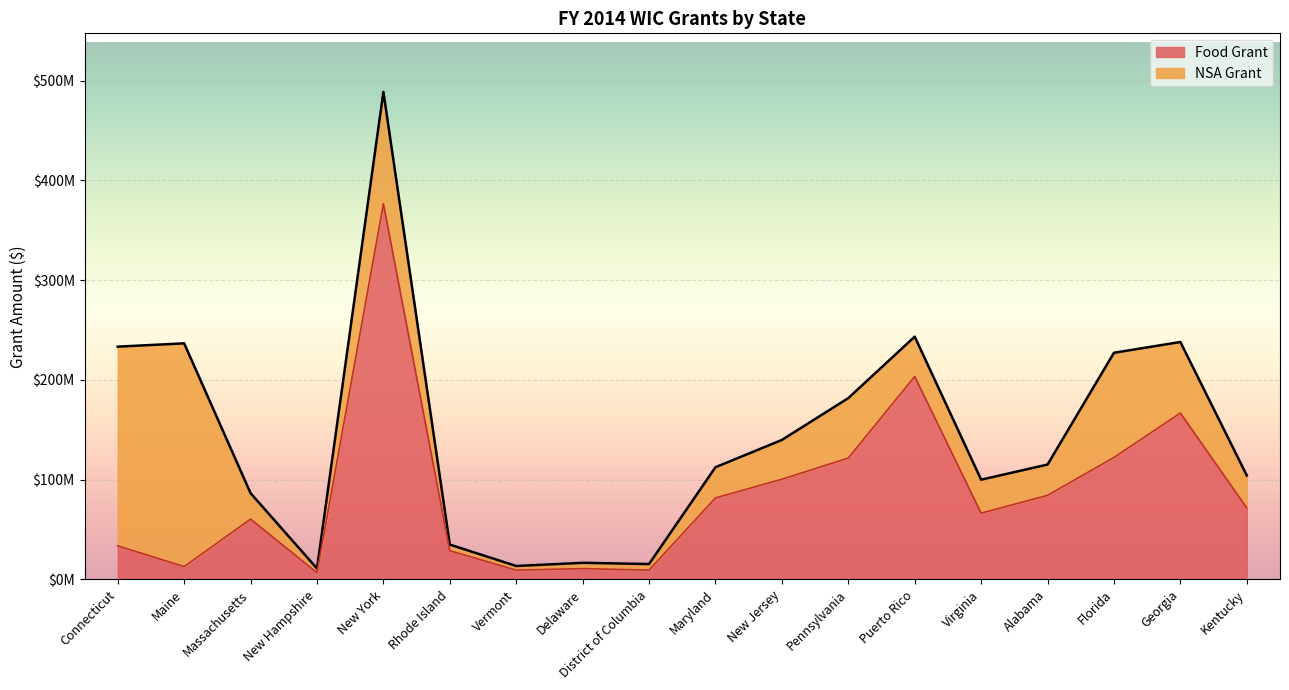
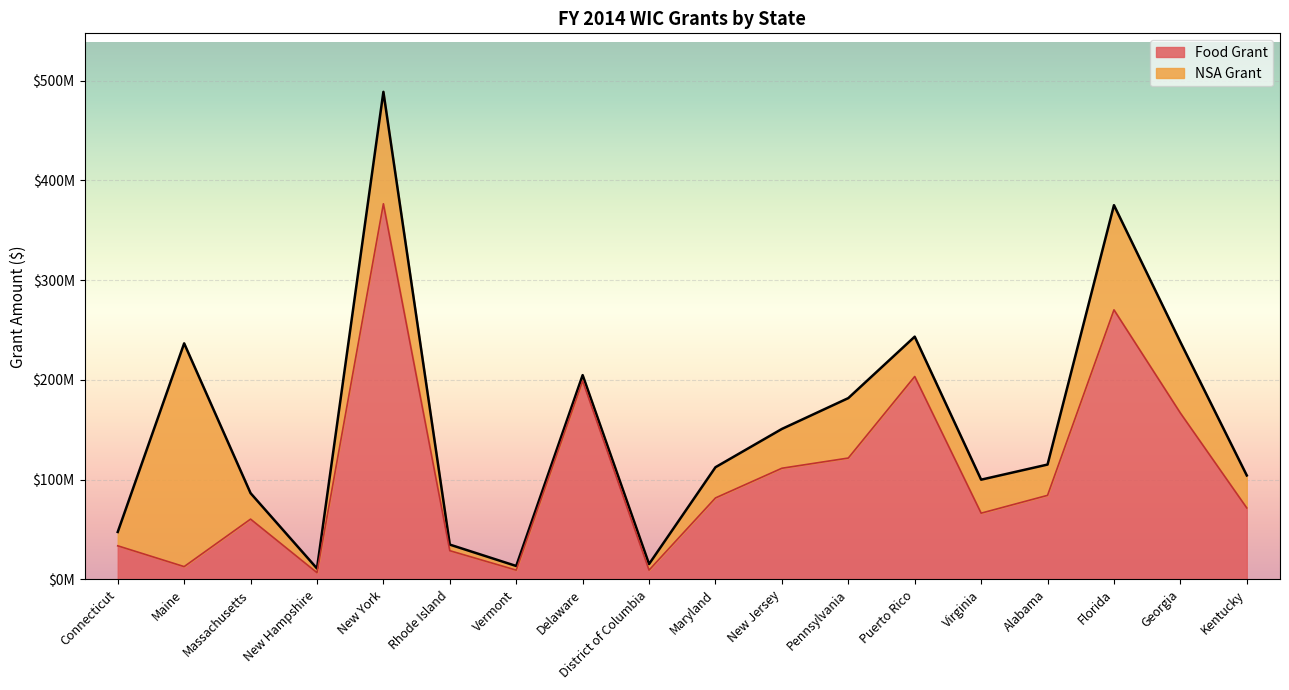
NSA Grant, Connecticut: $200000000 -> $10000000
Food Grant, Delaware: $10000000 -> $200000000
Food Grant, New Jersey: $100000000 -> $110000000
Food Grant, Florida: $120000000 -> $270000000
